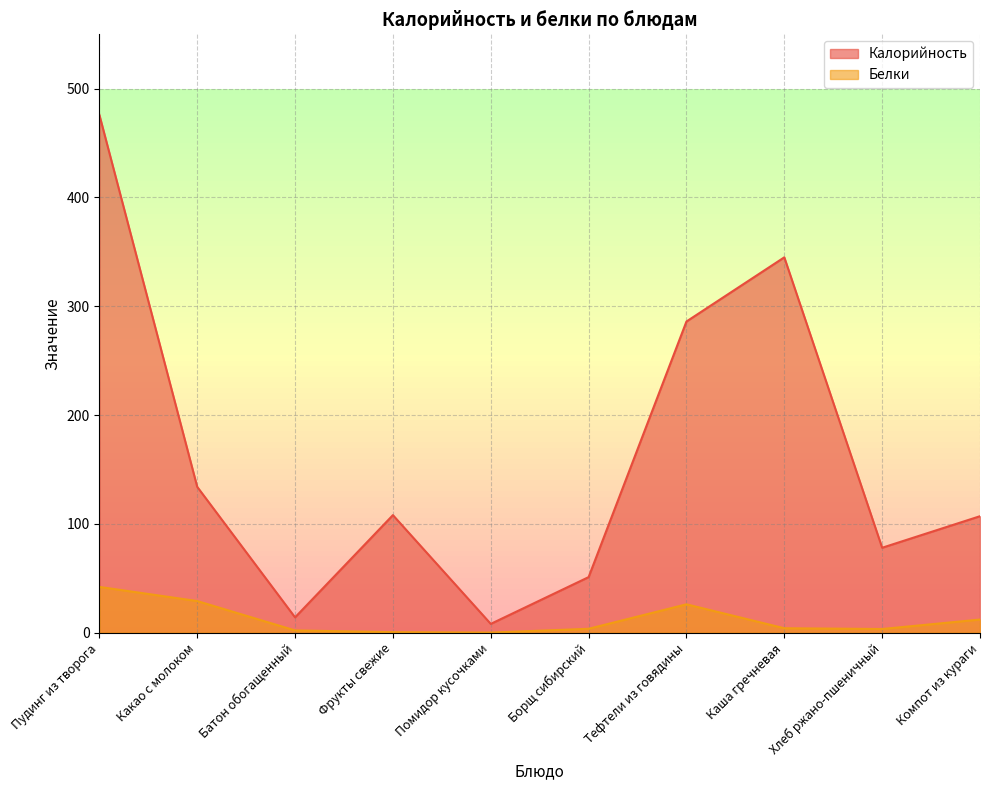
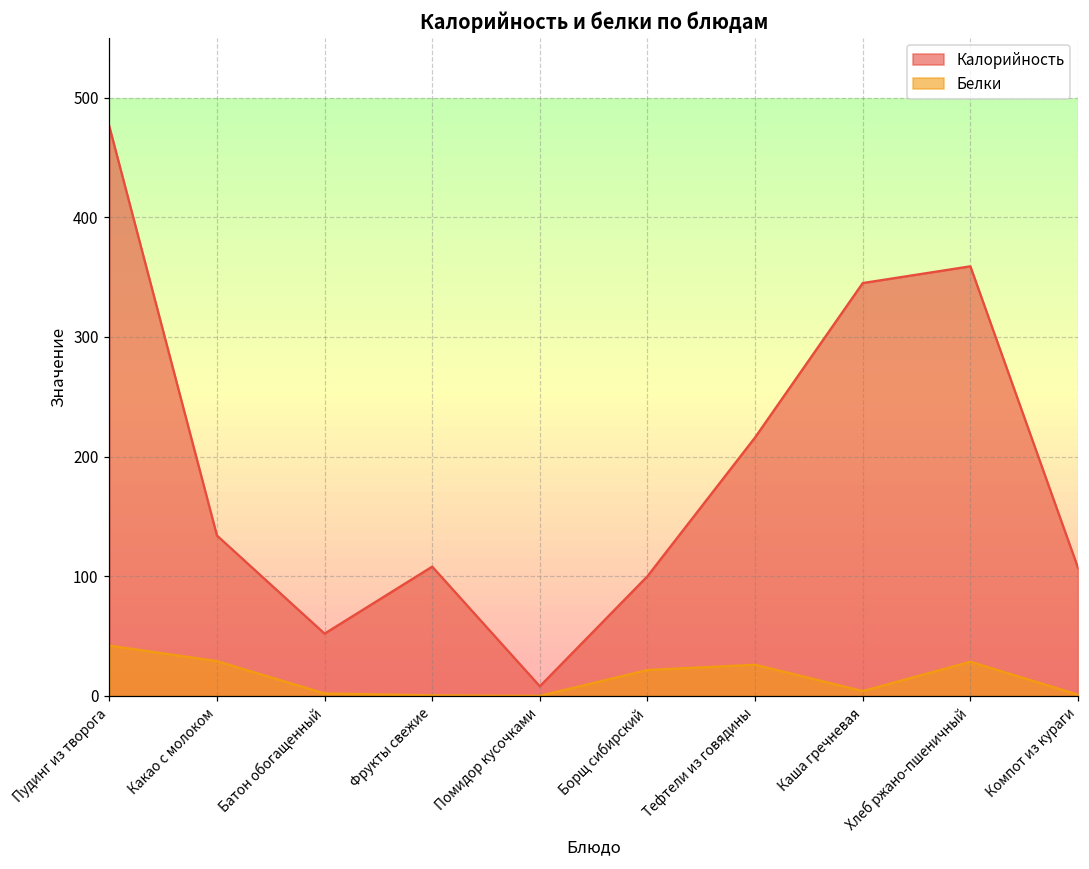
Калорийность, Батон обогащенный: 14 -> 52
Калорийность, Борщ сибирский: 51 -> 100
Белки, Борщ сибирский: 4 -> 22
Калорийность, Тефтели из говядины: 286 -> 216
Калорийность, Хлеб ржано-пшеничный: 78 -> 359
Белки, Хлеб ржано-пшеничный: 3 -> 29
Белки, Компот из кураги: 12 -> 1
